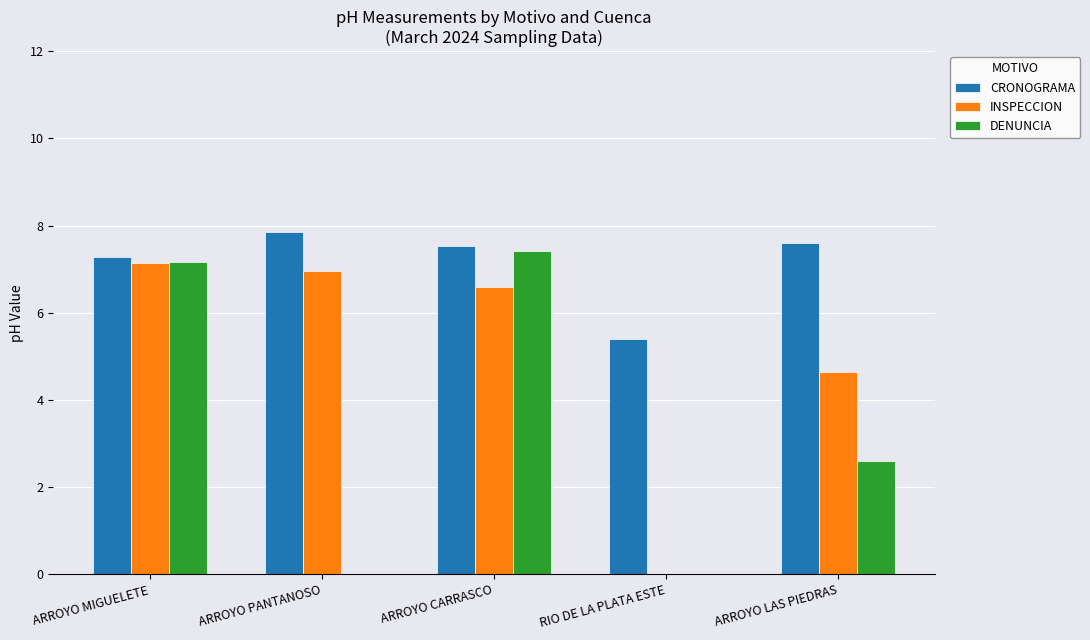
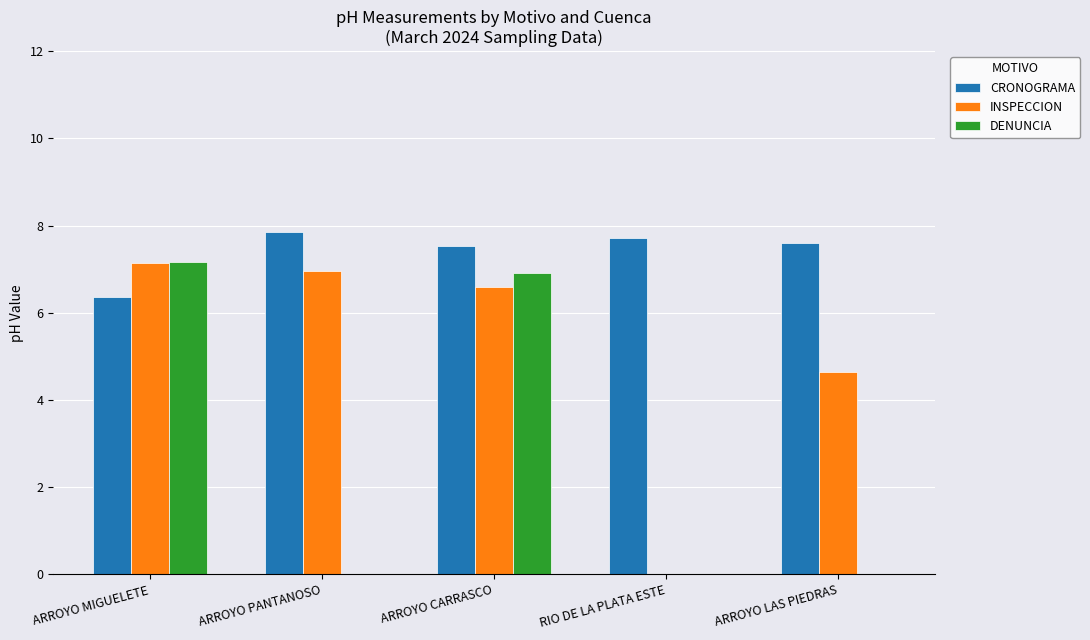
CRONOGRAMA, ARROYO MIGUELETE: 7.3 -> 6.4
DENUNCIA, ARROYO CARRASCO: 7.4 -> 6.9
CRONOGRAMA, RIO DE LA PLATA ESTE: 5.4 -> 7.7
DENUNCIA, ARROYO LAS PIEDRAS: 2.6 -> 0.0
